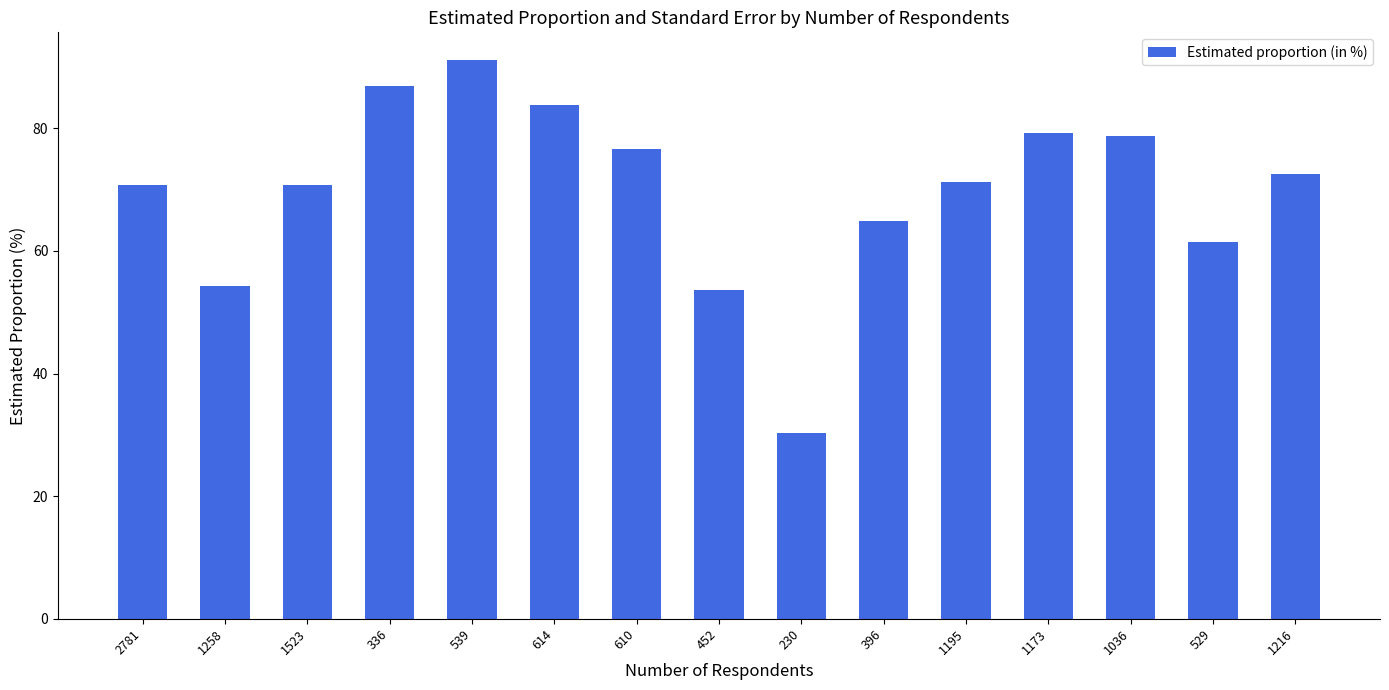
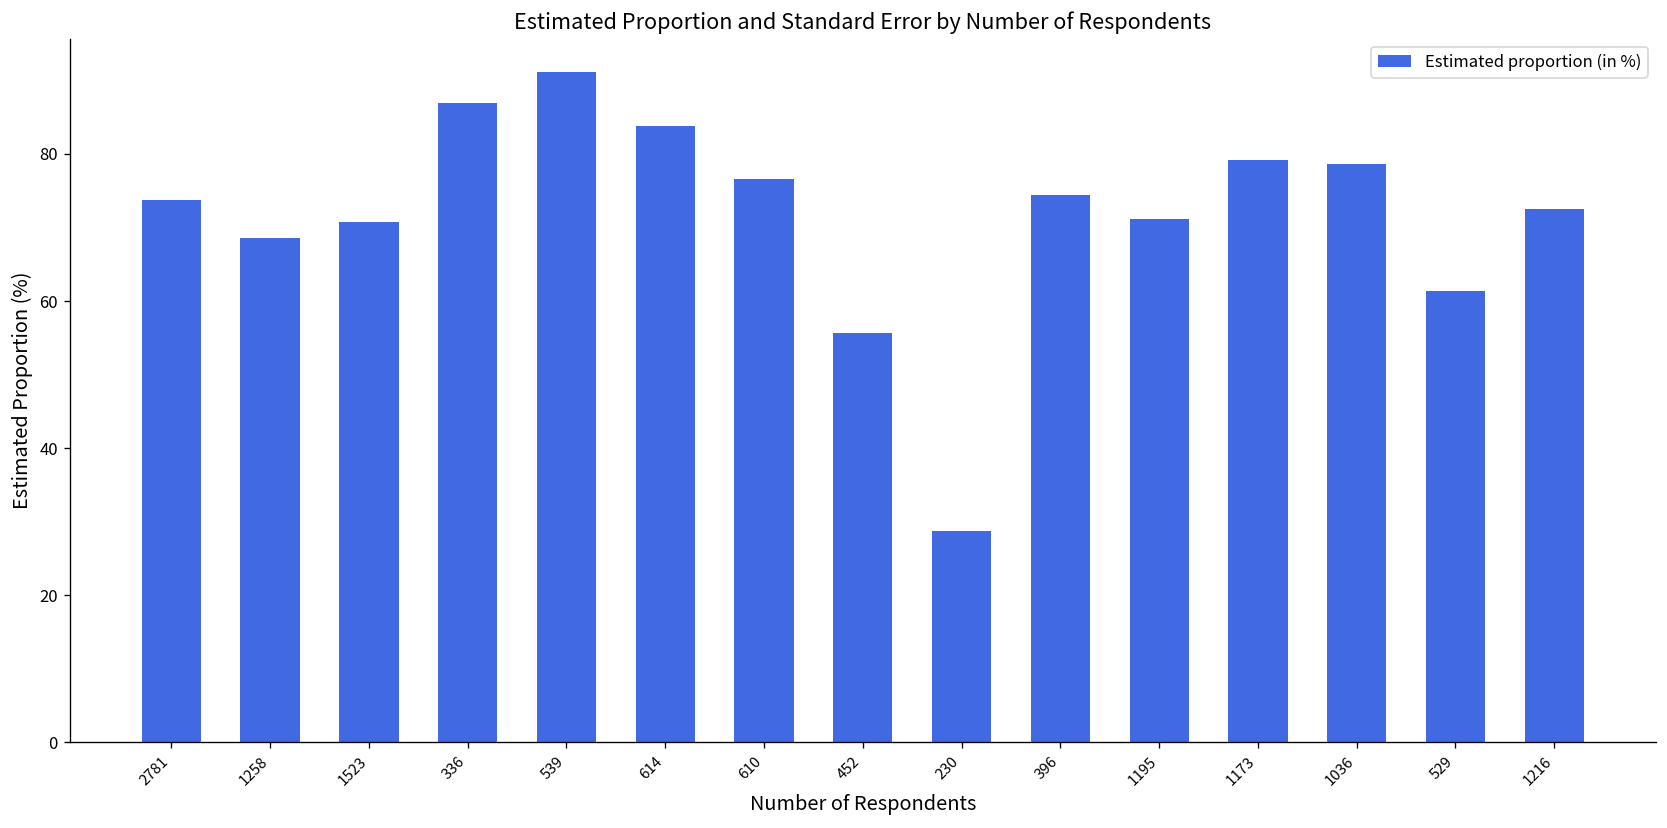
2781: 71 -> 74
1258: 54 -> 69
452: 54 -> 56
230: 30 -> 29
396: 65 -> 74
